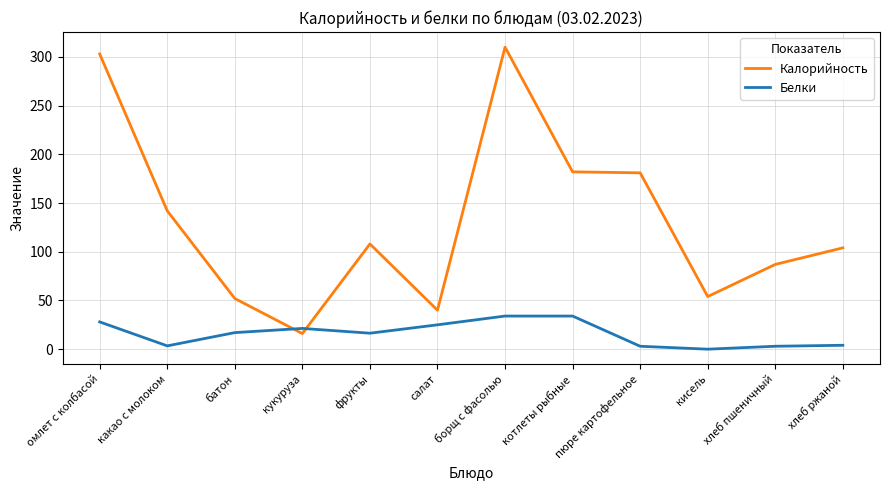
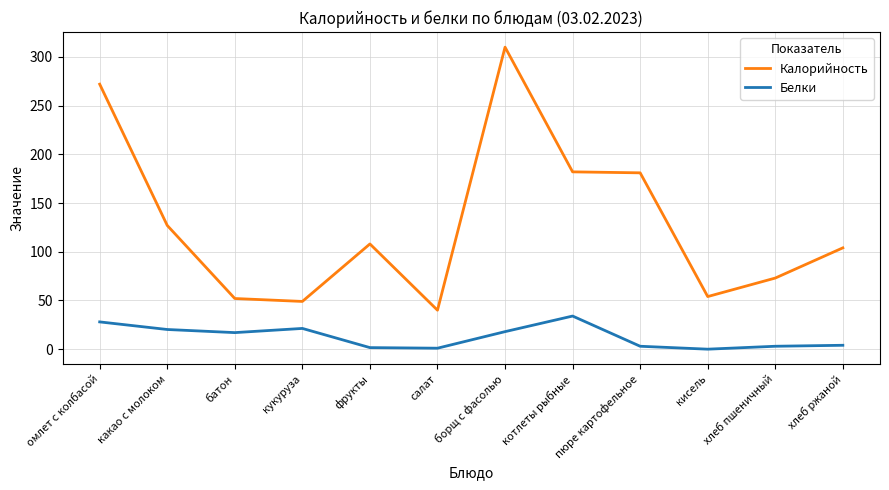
Калорийность, омлет с колбасой: 300 -> 270
Калорийность, какао с молоком: 140 -> 130
Белки, какао с молоком: 0 -> 20
Калорийность, кукуруза: 20 -> 50
Белки, фрукты: 20 -> 0
Белки, салат: 30 -> 0
Белки, борщ с фасолью: 30 -> 20
Калорийность, хлеб пшеничный: 90 -> 70
